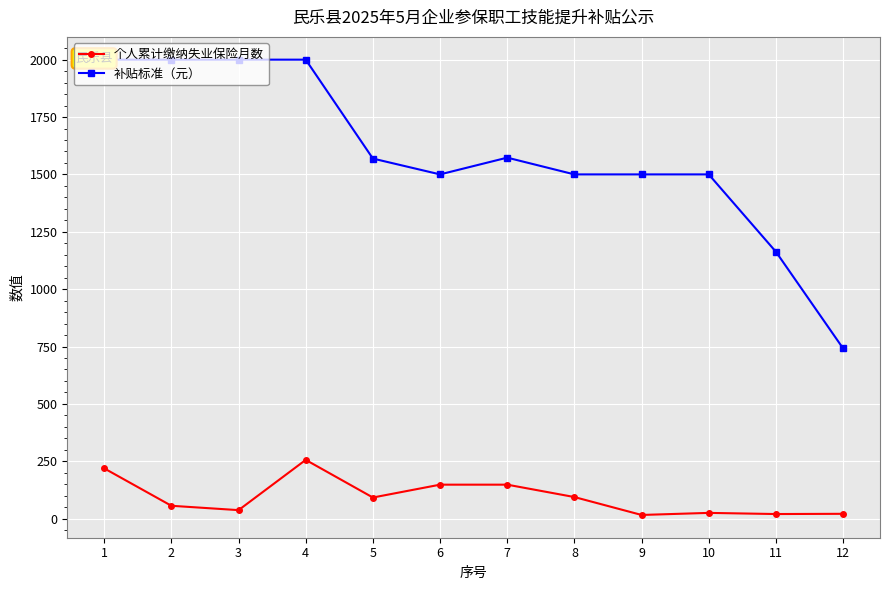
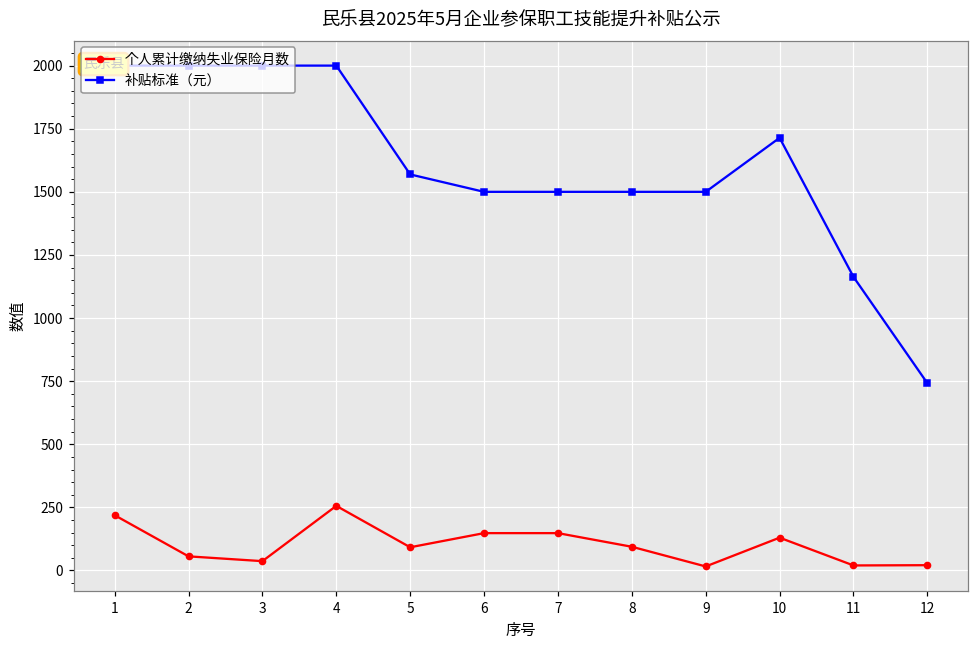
补贴标准（元）, 7: 1570 -> 1500
个人累计缴纳失业保险月数, 10: 30 -> 130
补贴标准（元）, 10: 1500 -> 1710
